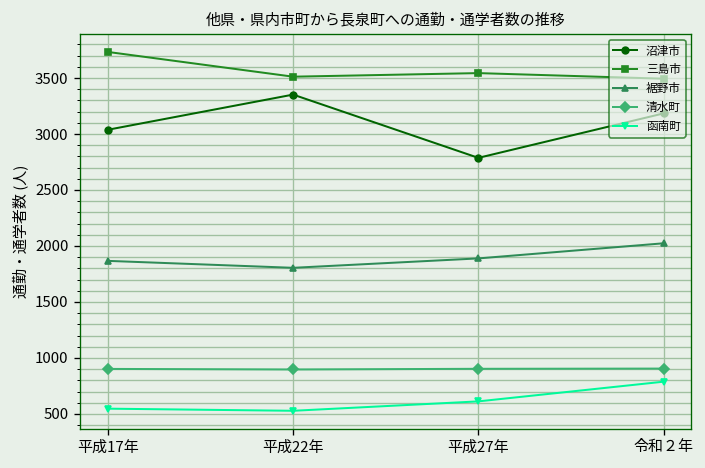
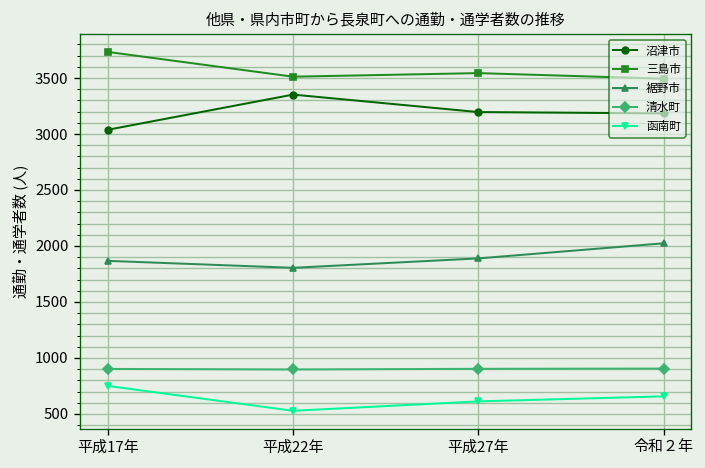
函南町, 平成17年: 500 -> 800
沼津市, 平成27年: 2800 -> 3200
函南町, 令和２年: 800 -> 700
